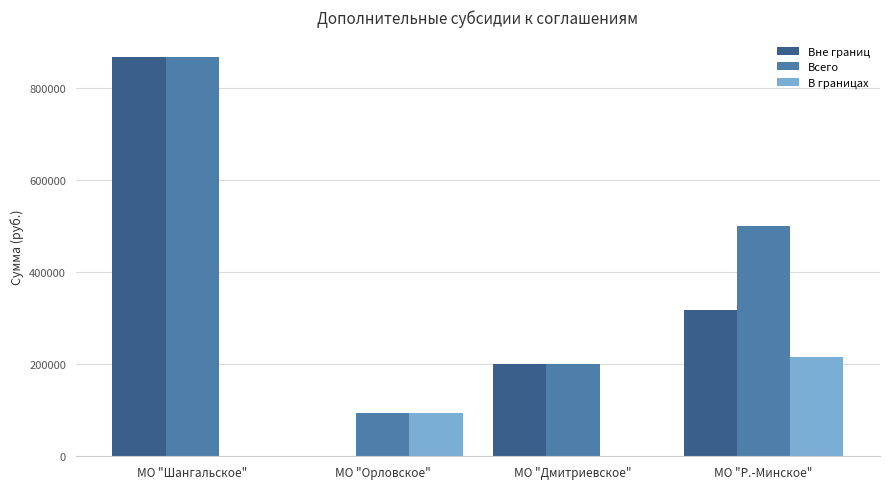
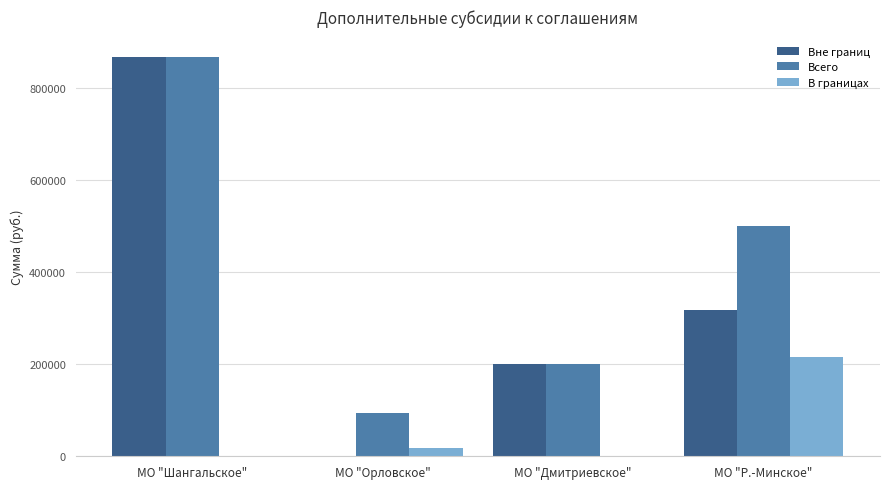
В границах, МО "Орловское": 100000 -> 20000
